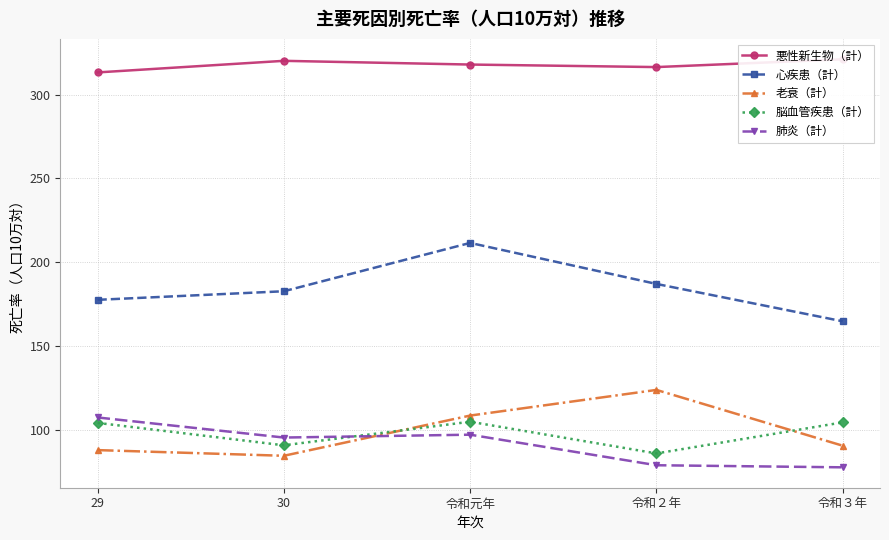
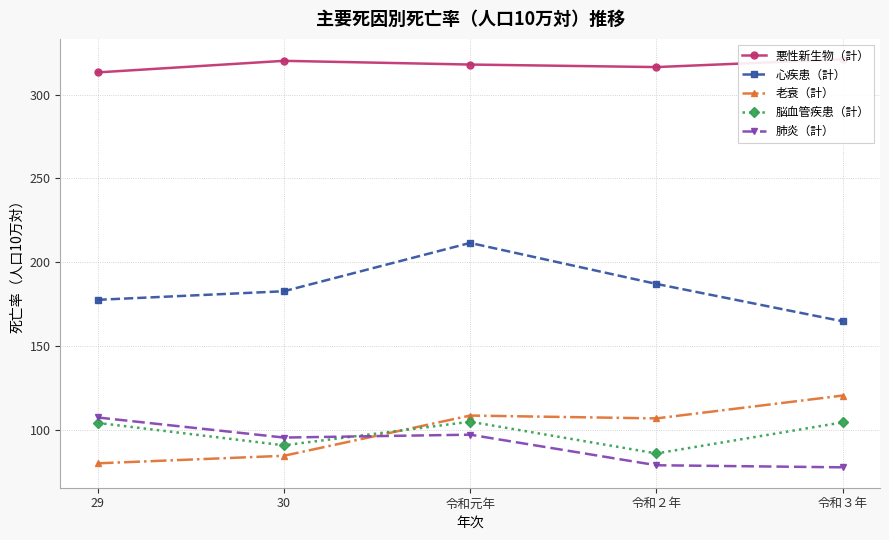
老衰（計）, 29: 88 -> 80
老衰（計）, 令和２年: 124 -> 107
老衰（計）, 令和３年: 90 -> 120
